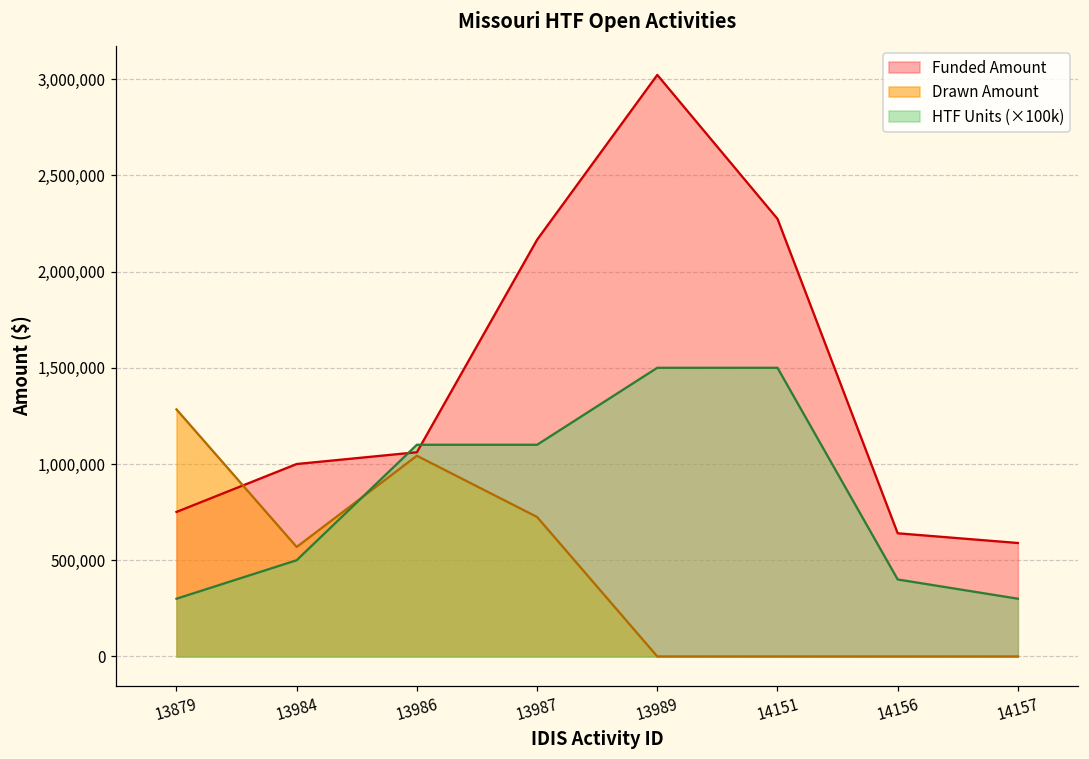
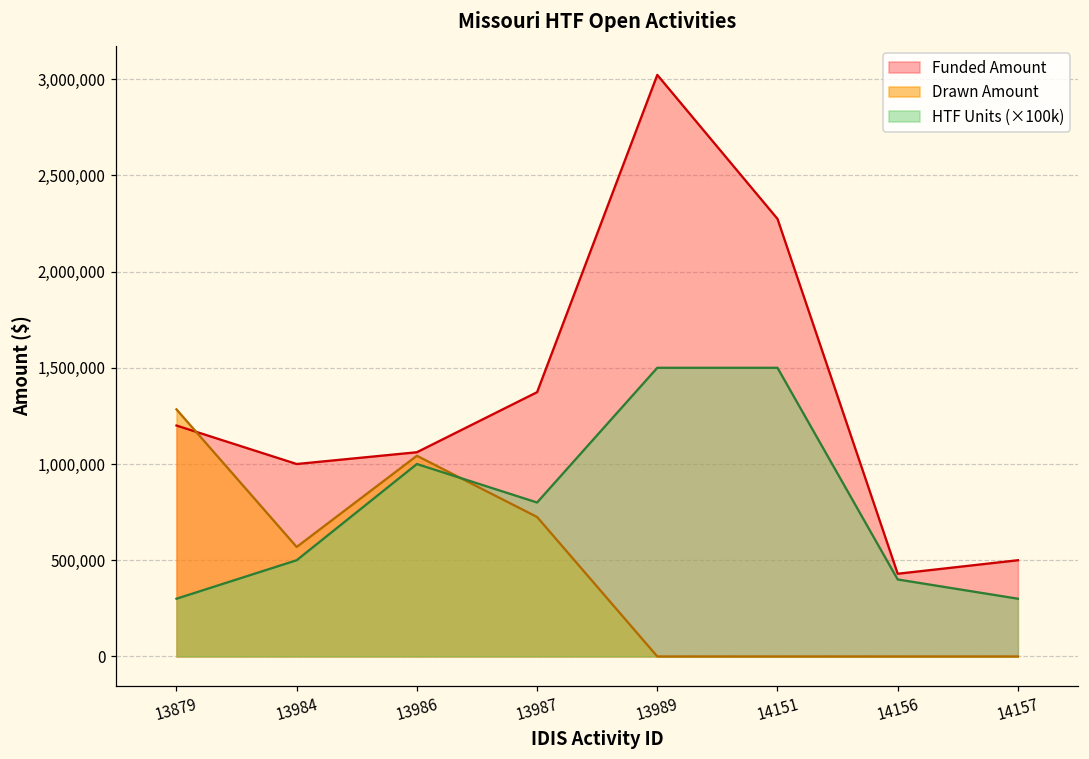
Funded Amount, 13879: 750,000 -> 1,200,000
HTF Units (×100k), 13986: 1,100,000 -> 1,000,000
Funded Amount, 13987: 2,170,000 -> 1,370,000
HTF Units (×100k), 13987: 1,100,000 -> 800,000
Funded Amount, 14156: 640,000 -> 430,000
Funded Amount, 14157: 590,000 -> 500,000
